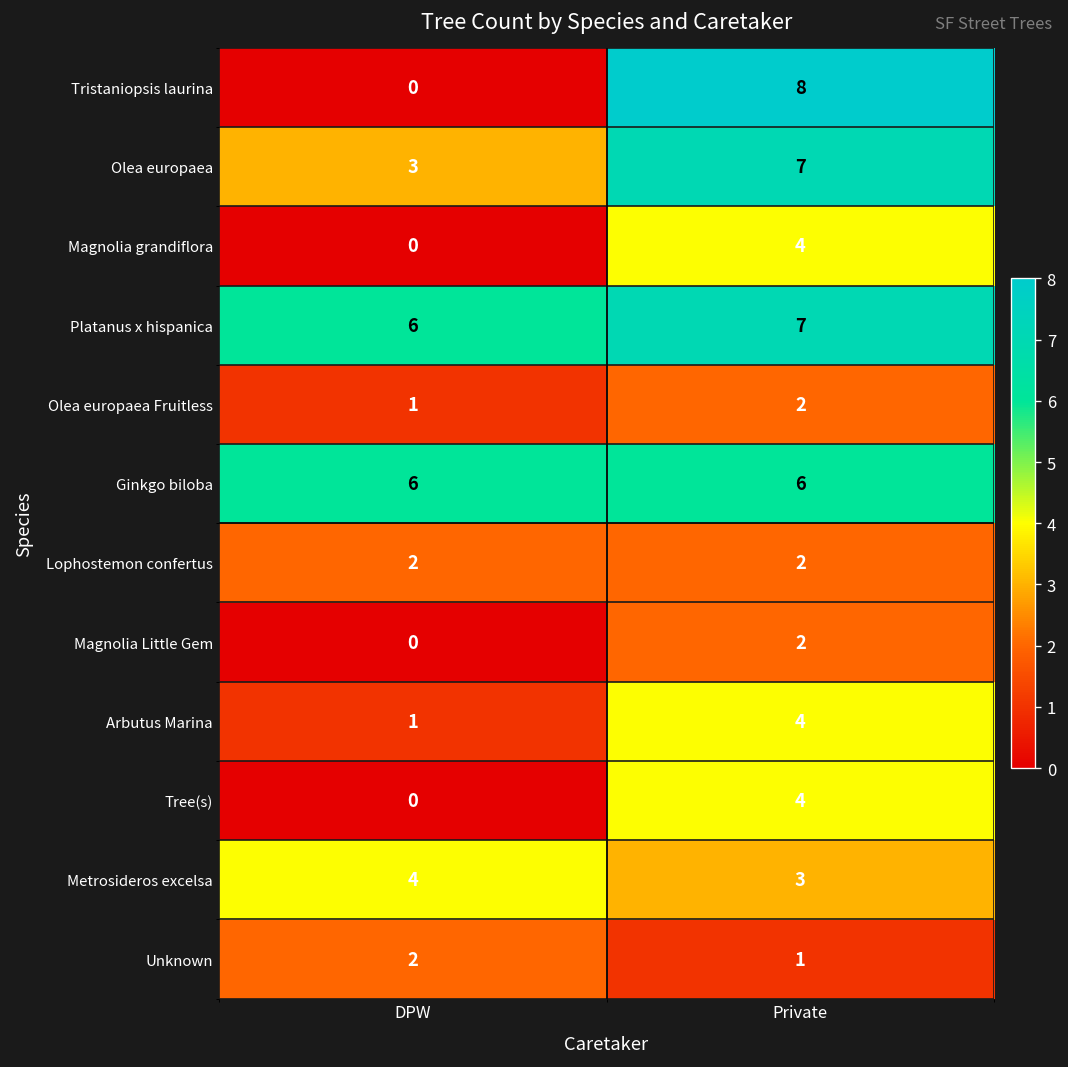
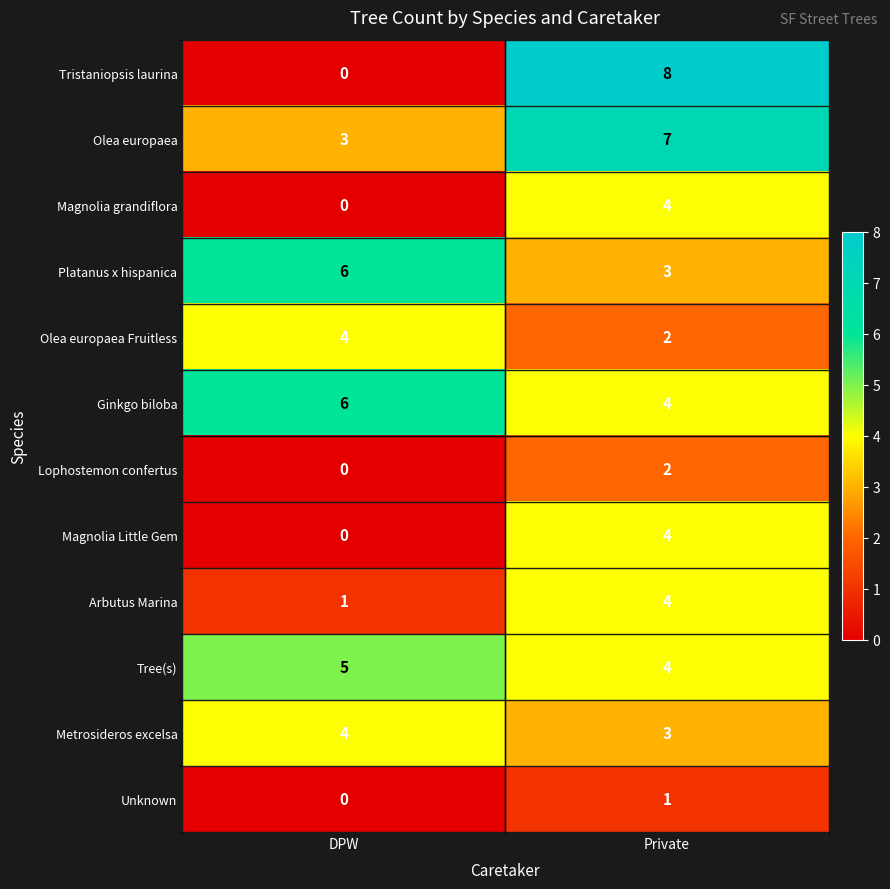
Platanus x hispanica, Private: 7 -> 3
Olea europaea Fruitless, DPW: 1 -> 4
Ginkgo biloba, Private: 6 -> 4
Lophostemon confertus, DPW: 2 -> 0
Magnolia Little Gem, Private: 2 -> 4
Tree(s), DPW: 0 -> 5
Unknown, DPW: 2 -> 0
